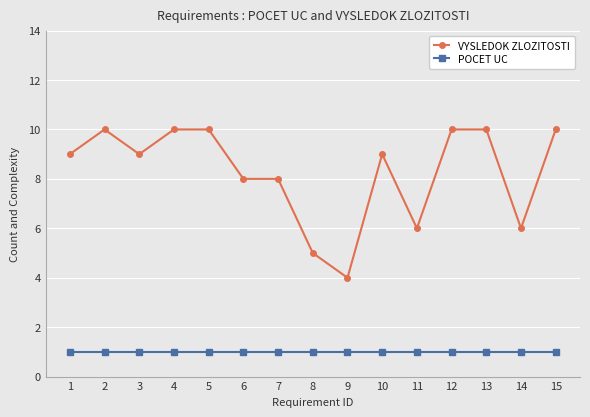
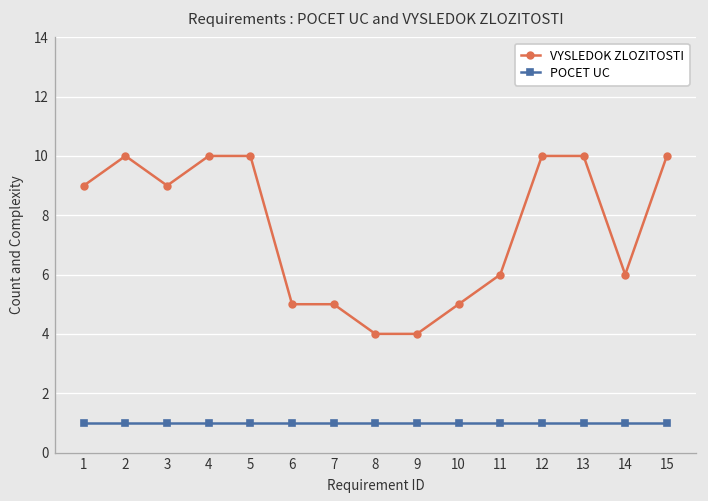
VYSLEDOK ZLOZITOSTI, 6: 8 -> 5
VYSLEDOK ZLOZITOSTI, 7: 8 -> 5
VYSLEDOK ZLOZITOSTI, 8: 5 -> 4
VYSLEDOK ZLOZITOSTI, 10: 9 -> 5
